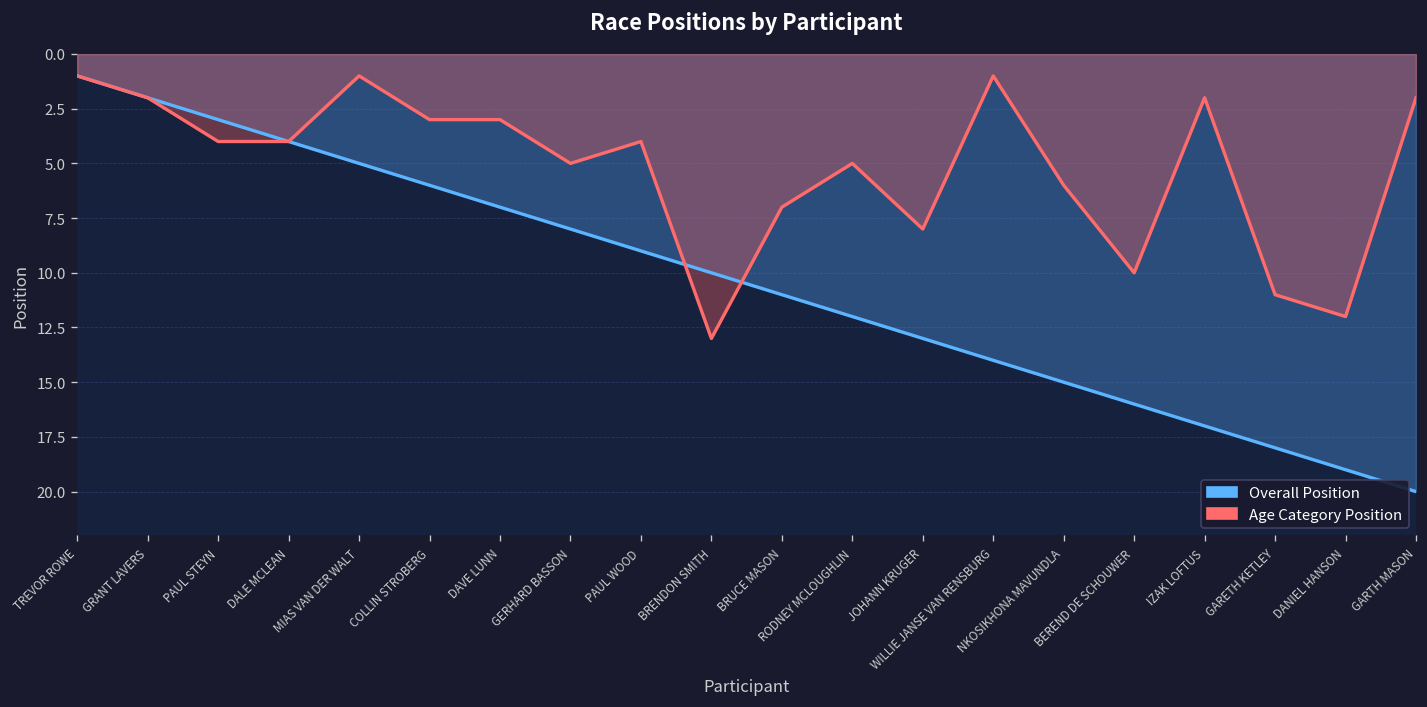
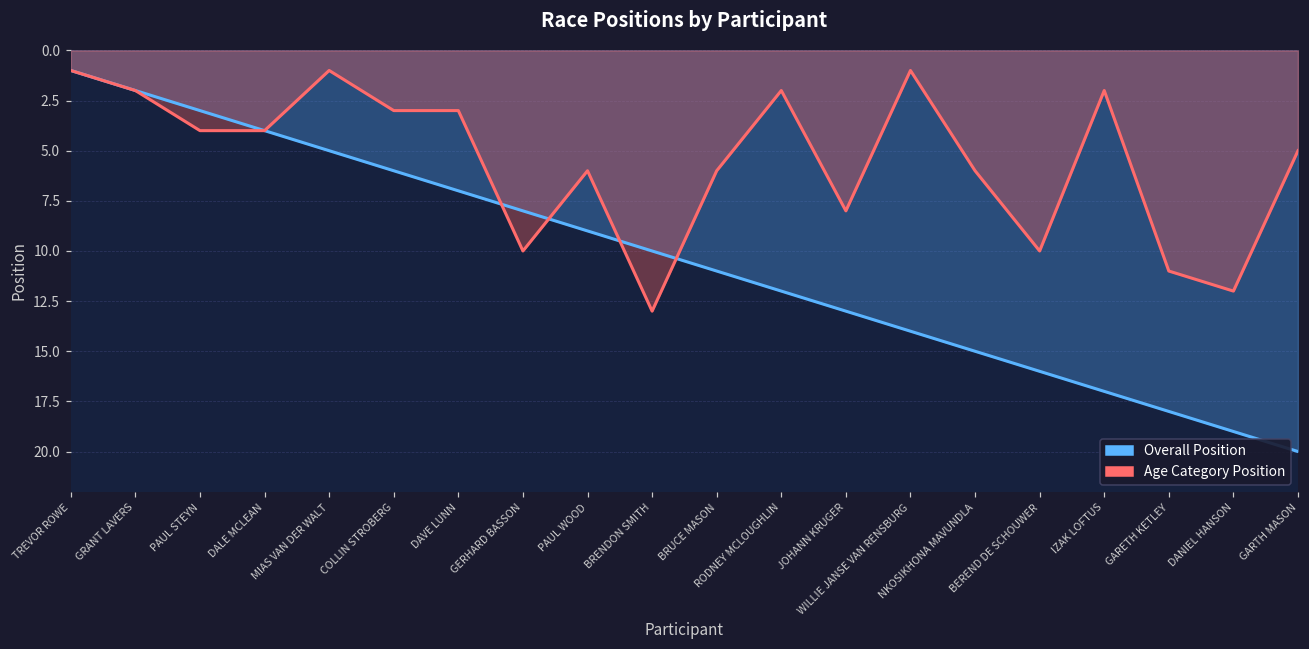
Age Category Position, GERHARD BASSON: 5 -> 10
Age Category Position, PAUL WOOD: 4 -> 6
Age Category Position, BRUCE MASON: 7 -> 6
Age Category Position, RODNEY MCLOUGHLIN: 5 -> 2
Age Category Position, GARTH MASON: 2 -> 5
